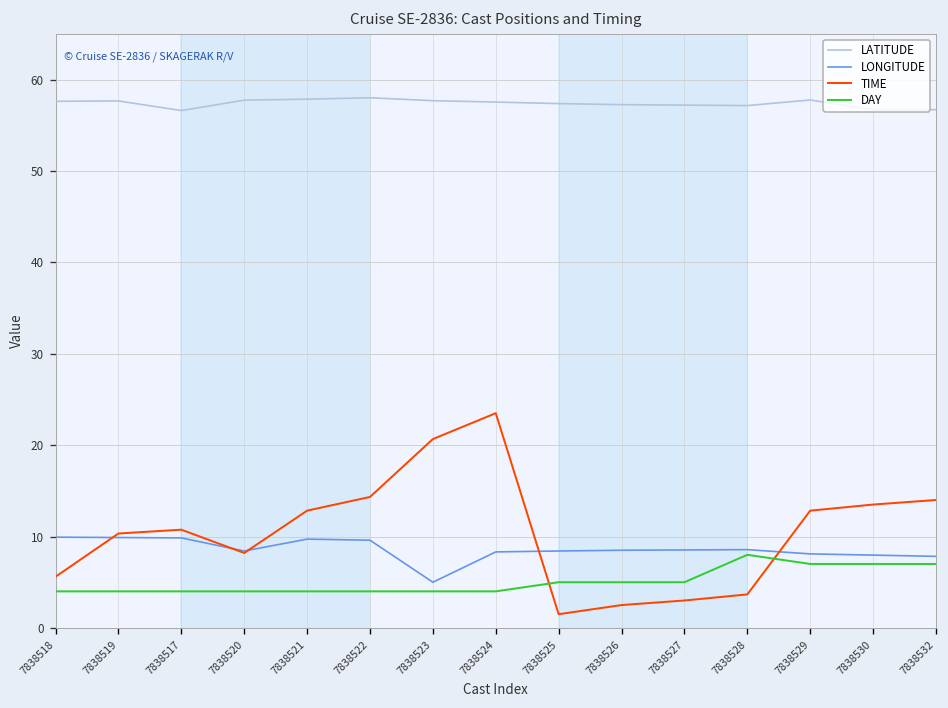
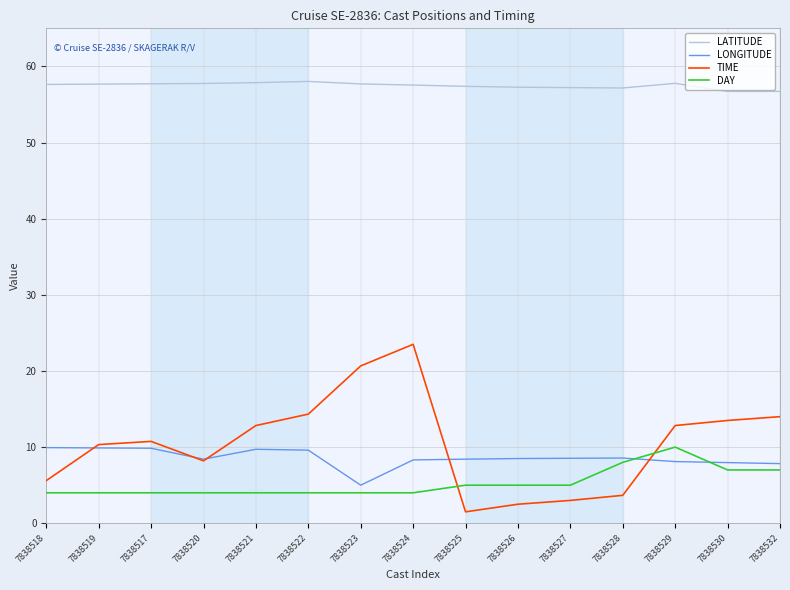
LATITUDE, 7838517: 57 -> 58
DAY, 7838529: 7 -> 10
